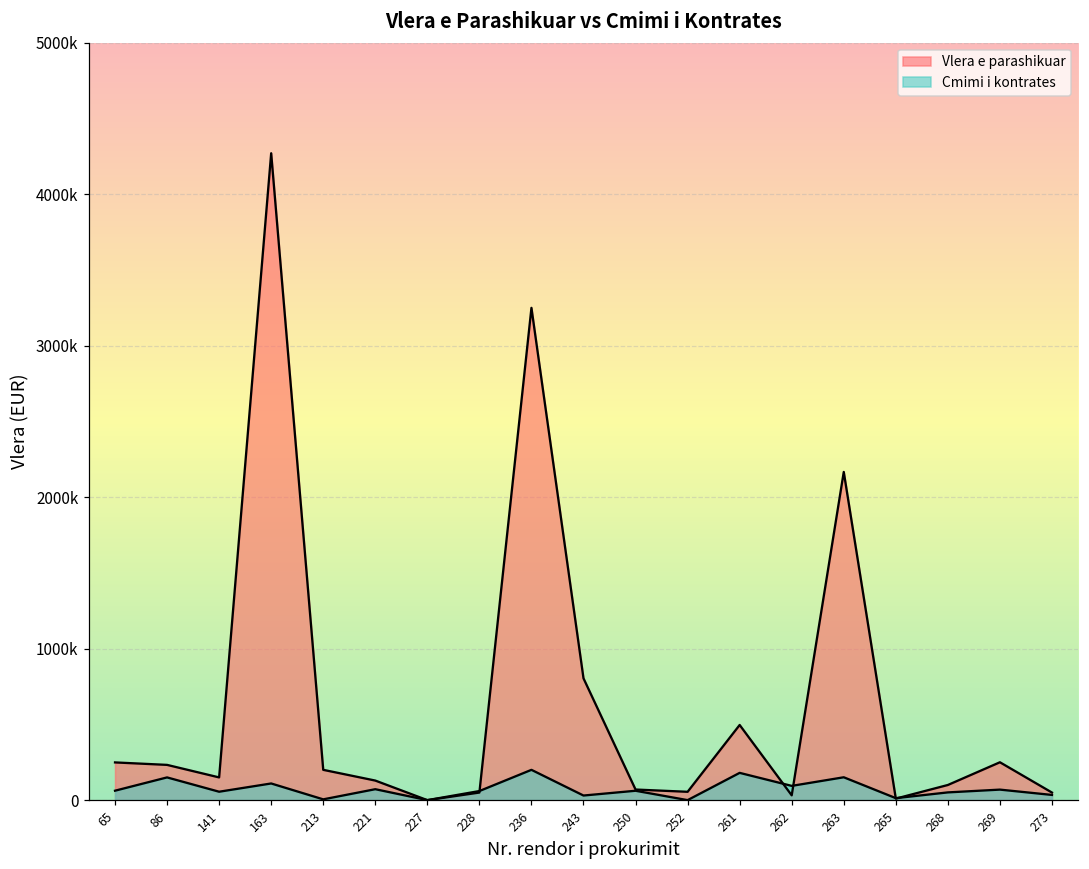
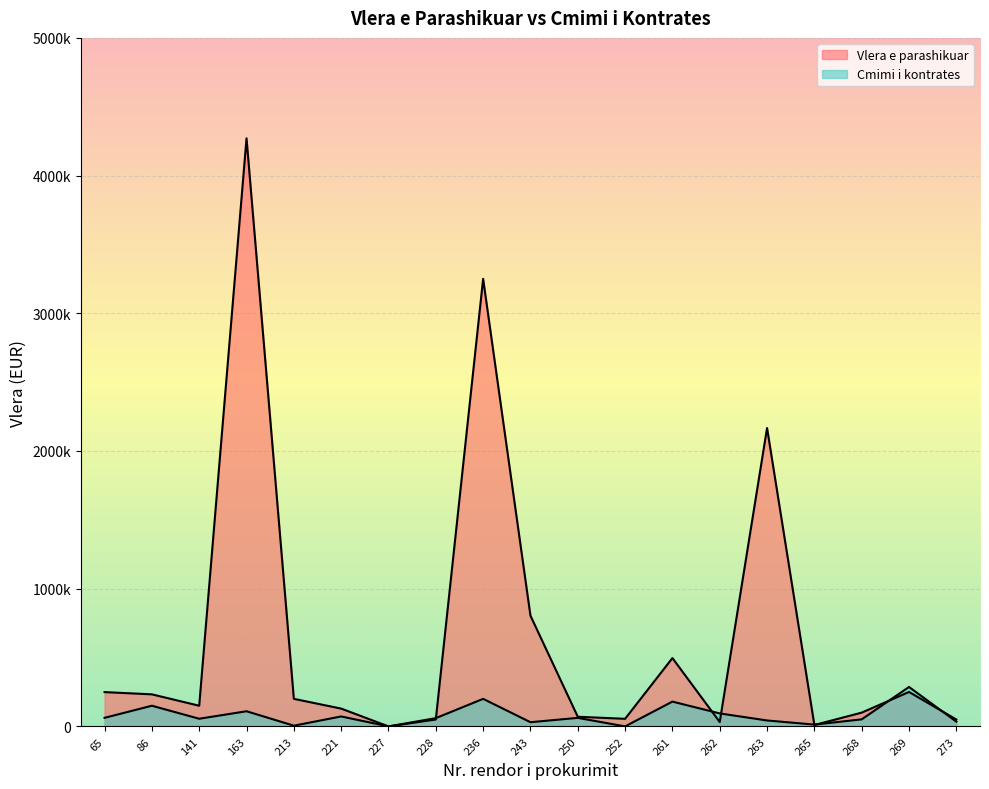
Cmimi i kontrates, 263: 150000 -> 40000
Cmimi i kontrates, 269: 70000 -> 290000
